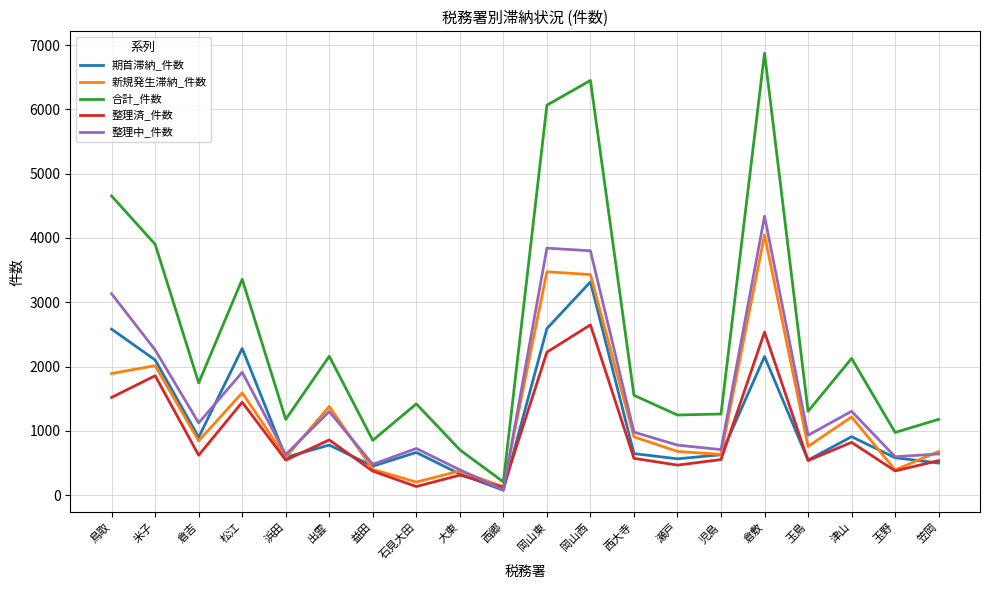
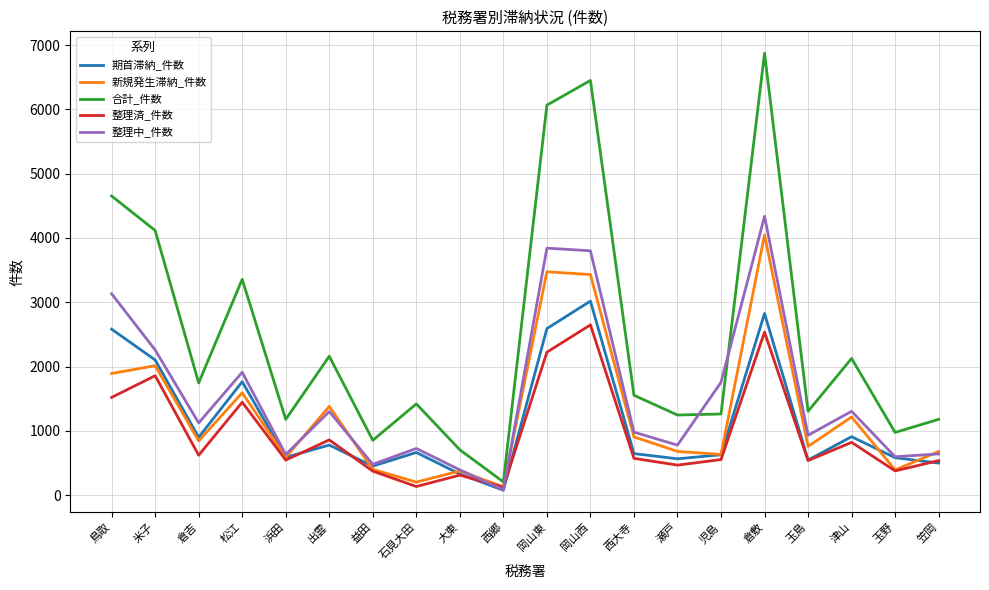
合計_件数, 米子: 3900 -> 4100
期首滞納_件数, 松江: 2300 -> 1800
期首滞納_件数, 岡山西: 3300 -> 3000
整理中_件数, 児島: 700 -> 1800
期首滞納_件数, 倉敷: 2200 -> 2800
